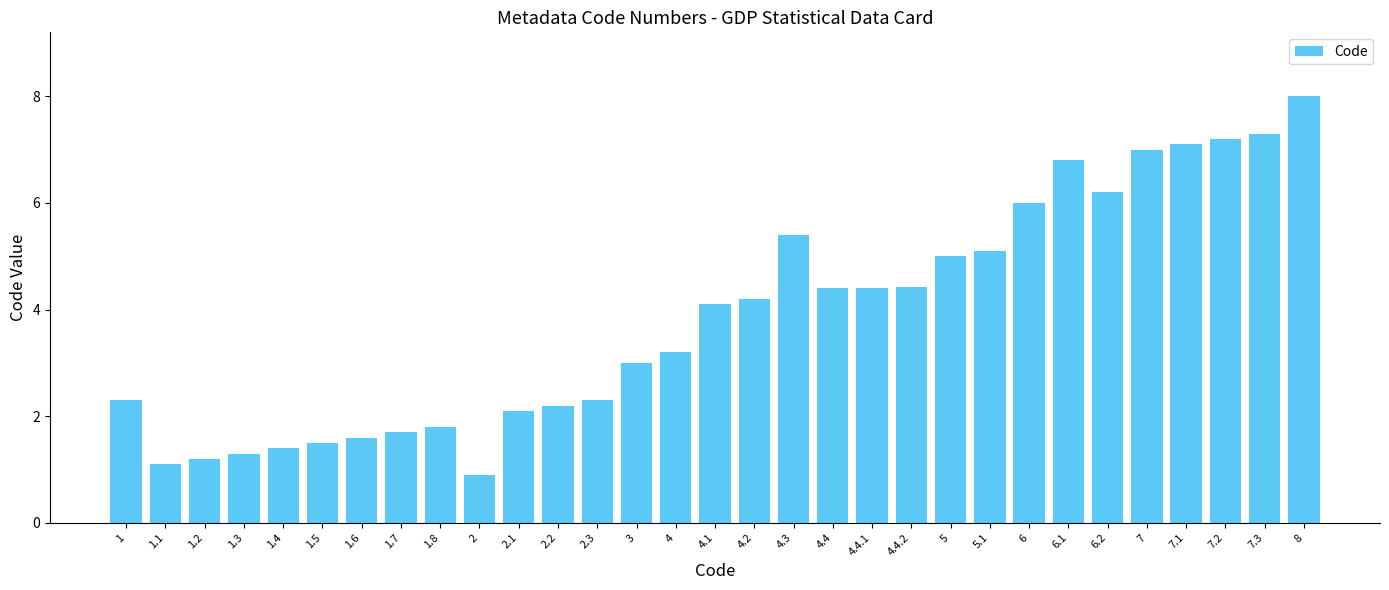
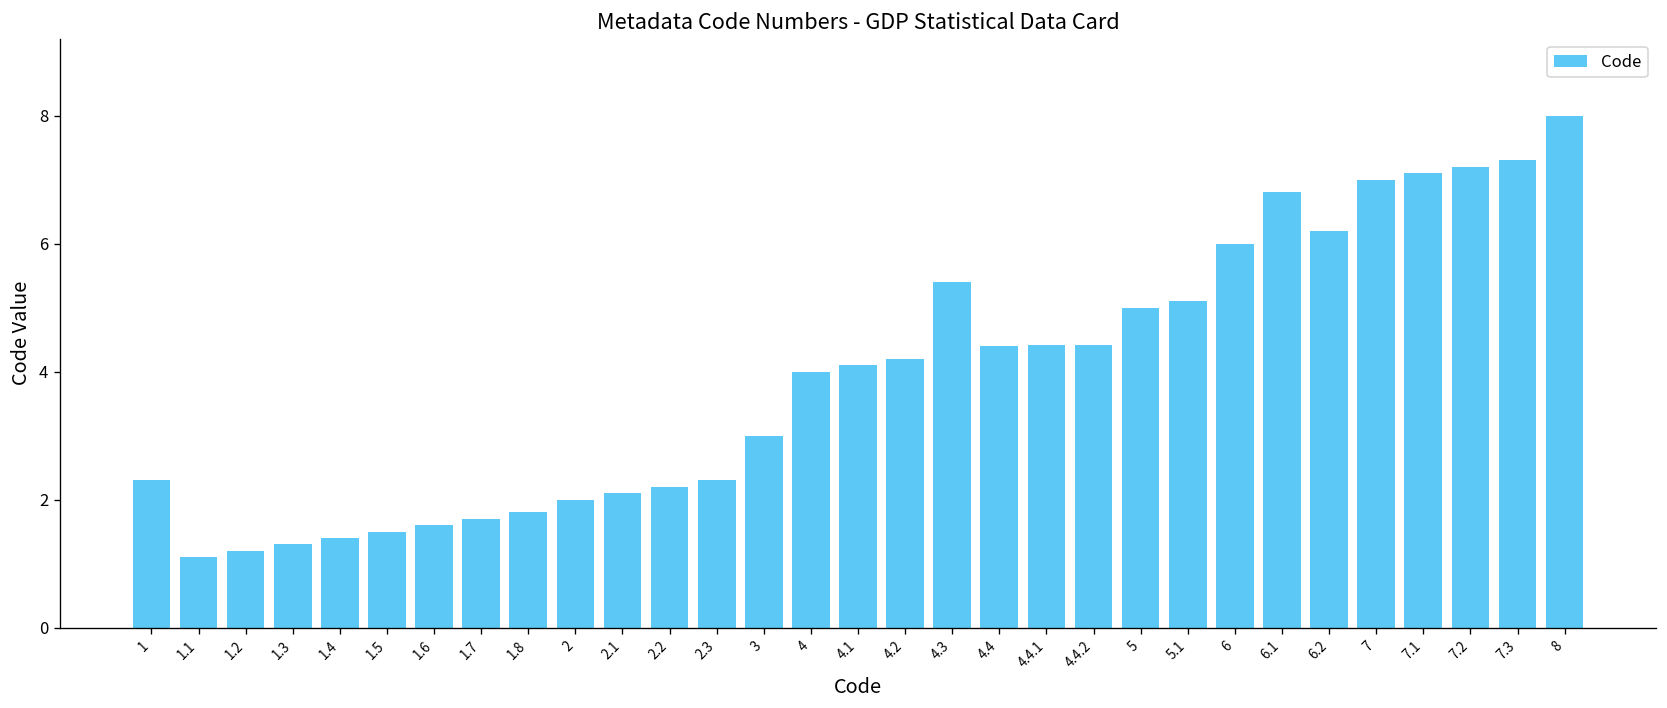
2: 0.9 -> 2.0
4: 3.2 -> 4.0
